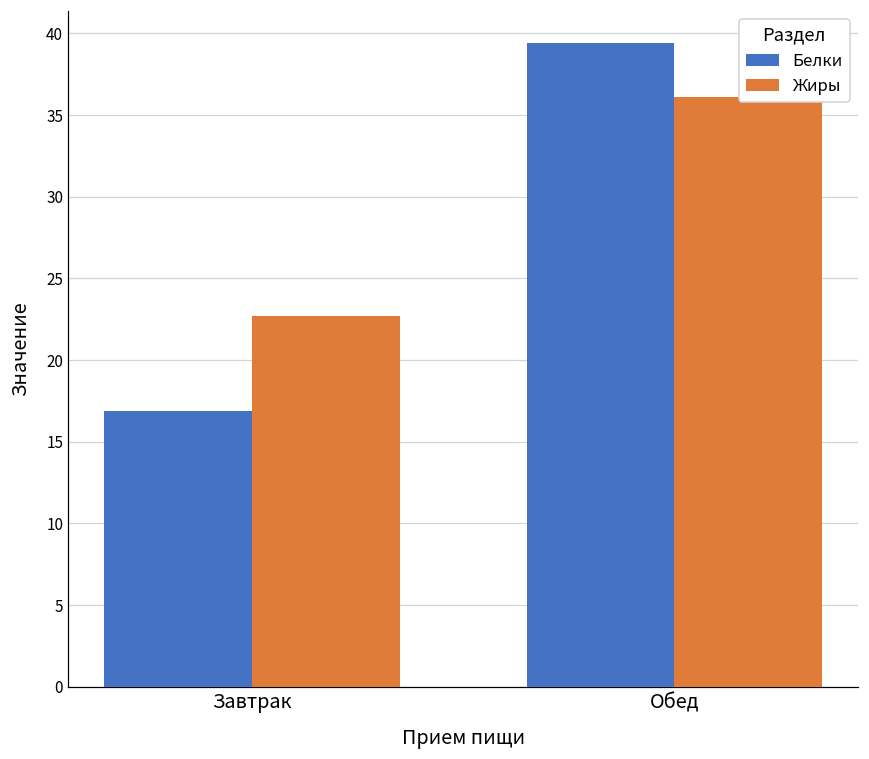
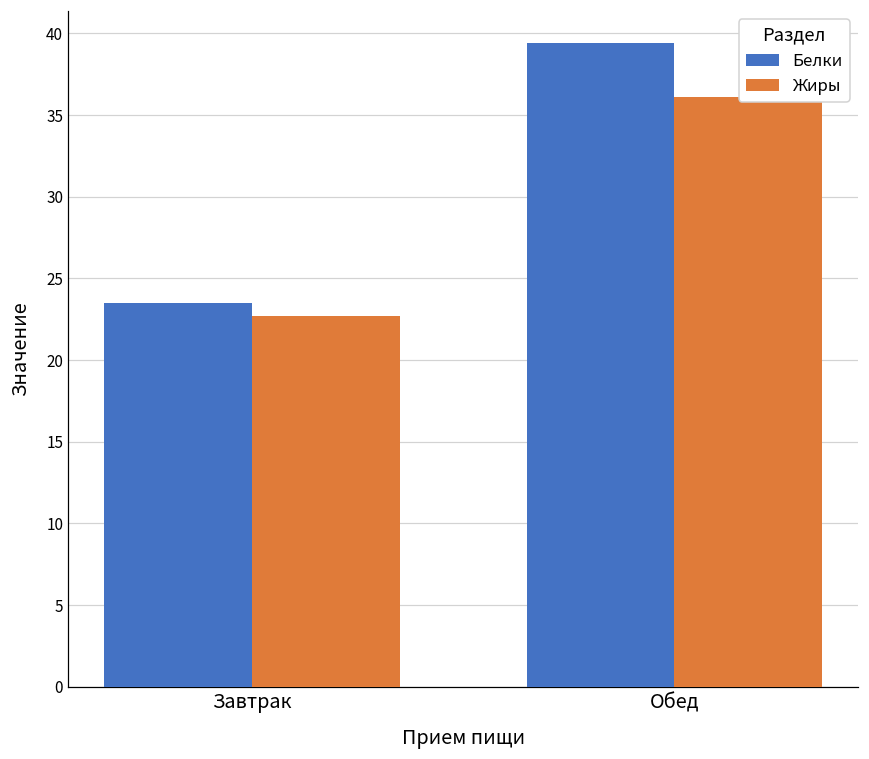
Белки, Завтрак: 16.9 -> 23.5
